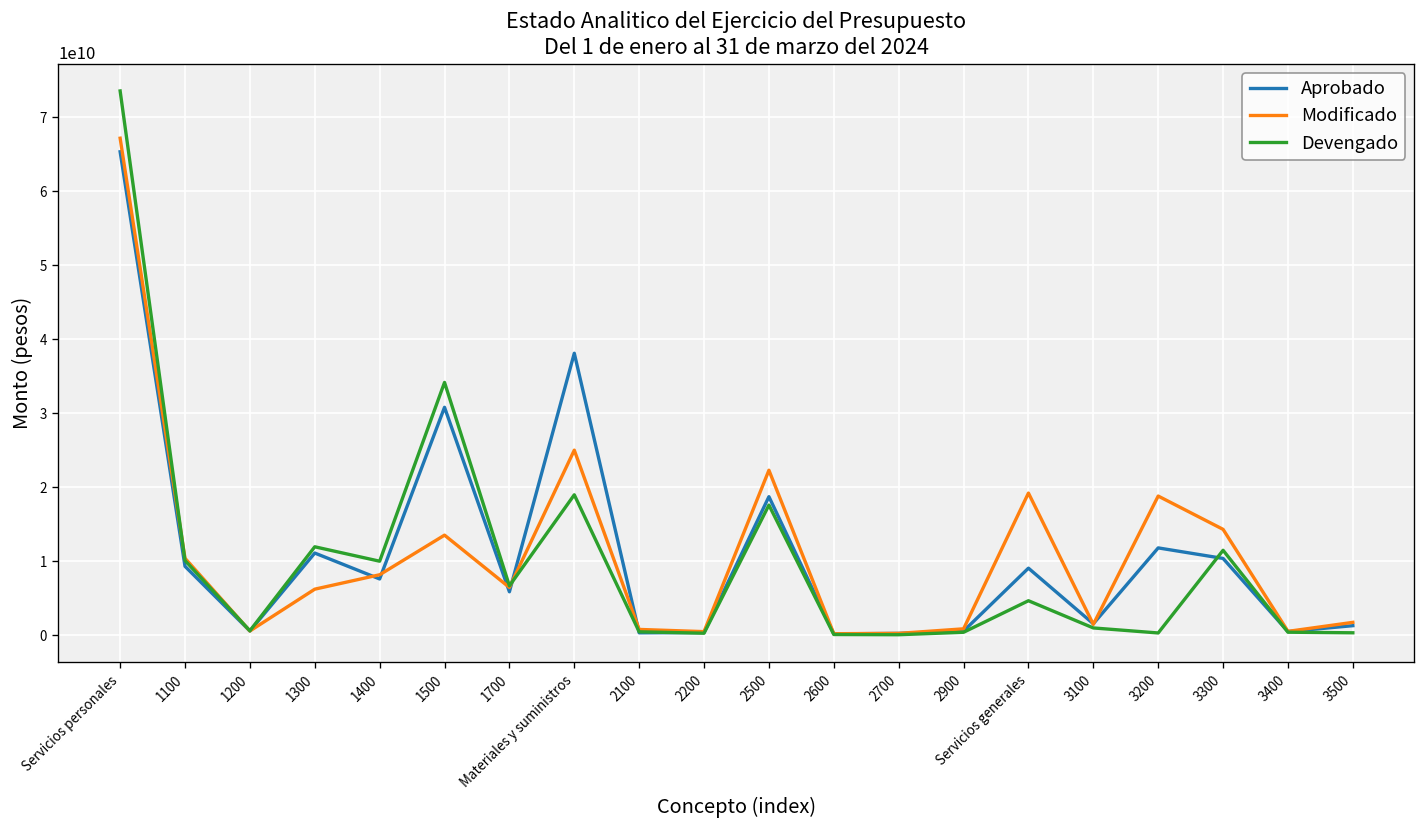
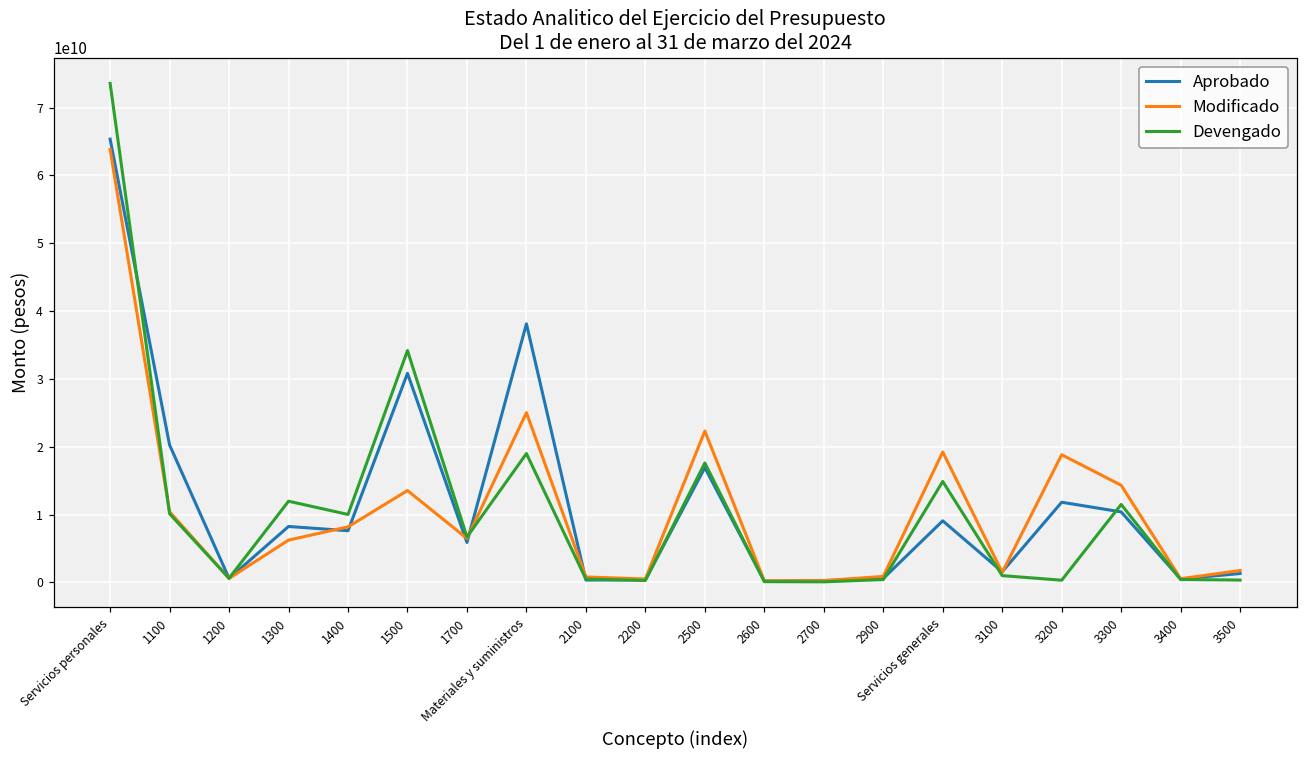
Modificado, Servicios personales: 67000000000 -> 64000000000
Aprobado, 1100: 9000000000 -> 20000000000
Aprobado, 1300: 11000000000 -> 8000000000
Aprobado, 2500: 19000000000 -> 17000000000
Devengado, Servicios generales: 5000000000 -> 15000000000
